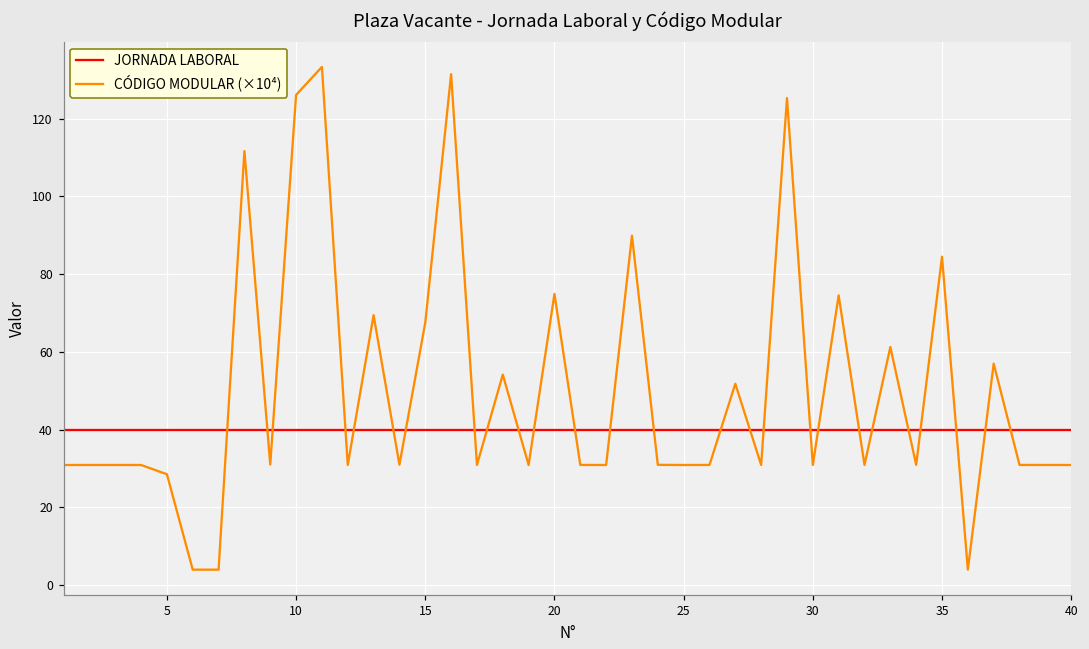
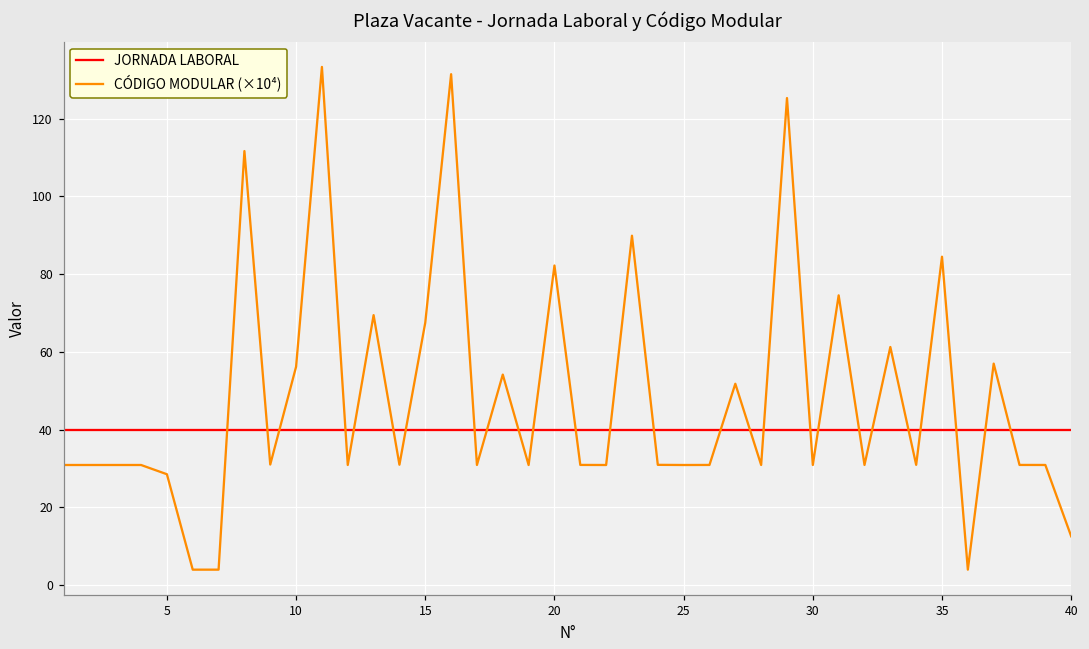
CÓDIGO MODULAR (×10⁴), 10: 126 -> 56
CÓDIGO MODULAR (×10⁴), 20: 75 -> 82
CÓDIGO MODULAR (×10⁴), 40: 31 -> 13
